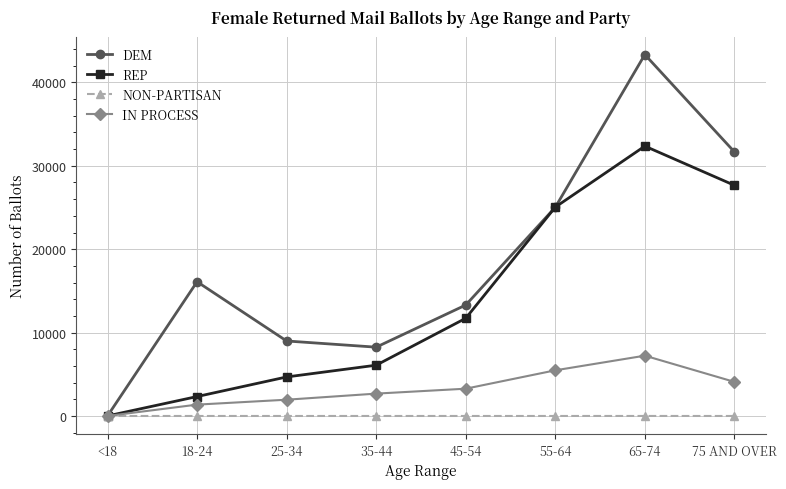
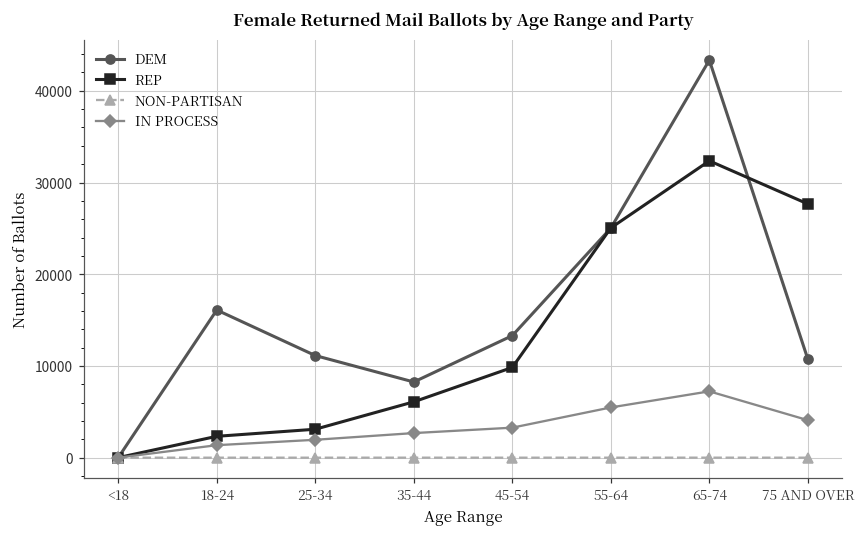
DEM, 25-34: 9000 -> 11000
REP, 25-34: 5000 -> 3000
REP, 45-54: 12000 -> 10000
DEM, 75 AND OVER: 32000 -> 11000
